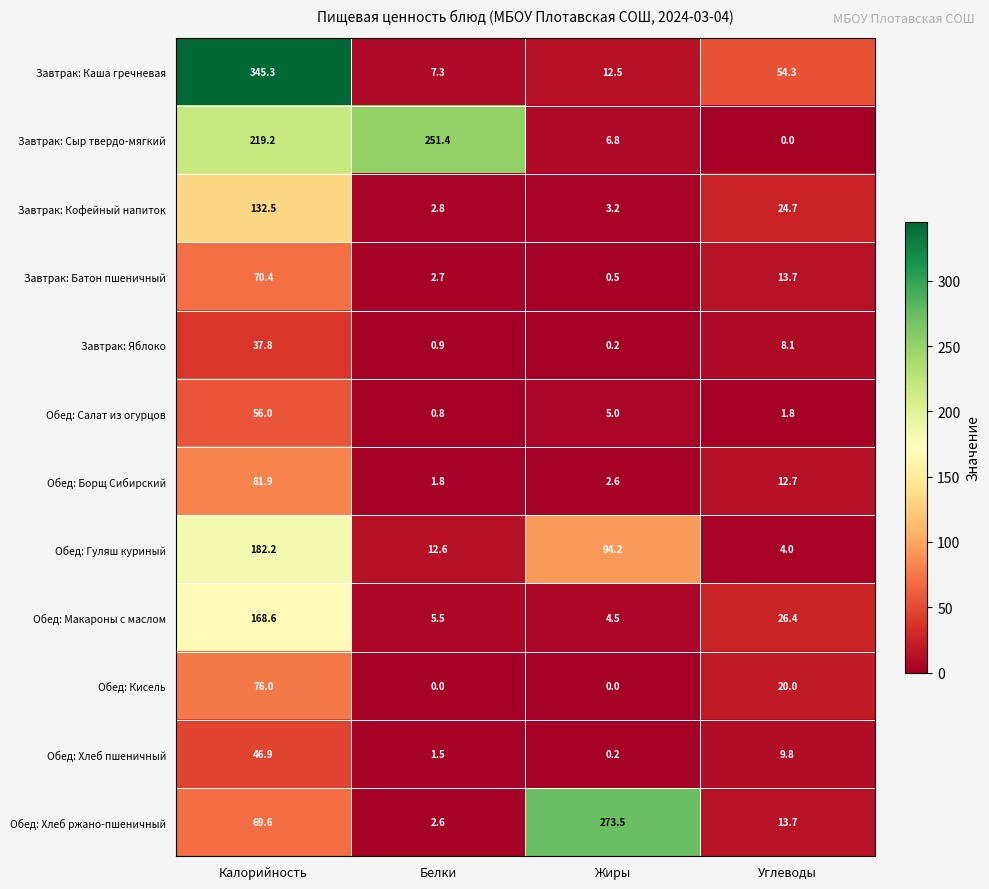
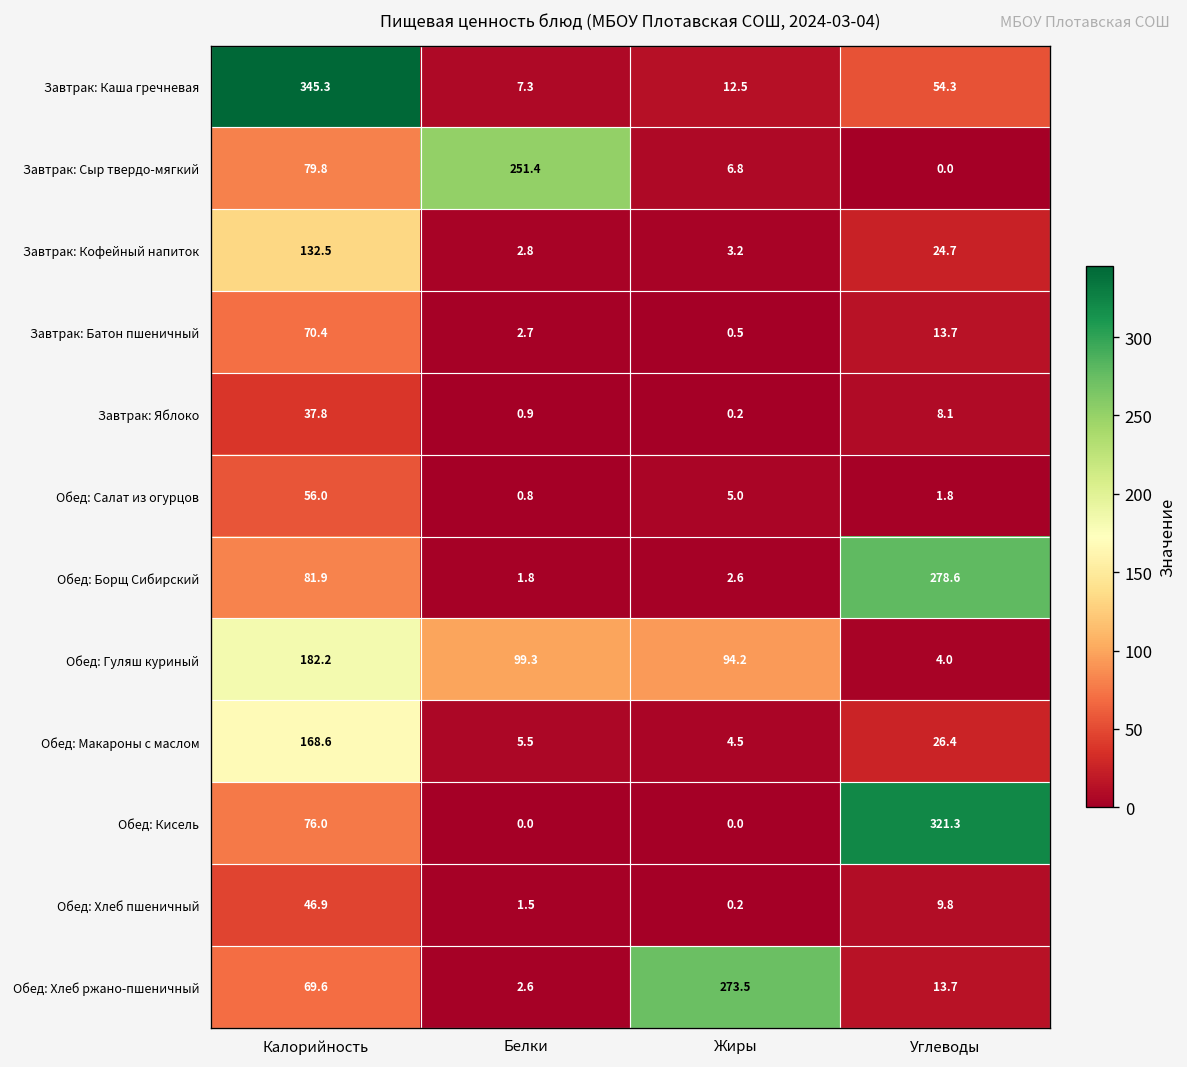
Завтрак: Сыр твердо-мягкий, Калорийность: 219.2 -> 79.8
Обед: Борщ Сибирский, Углеводы: 12.7 -> 278.6
Обед: Гуляш куриный, Белки: 12.6 -> 99.3
Обед: Кисель, Углеводы: 20.0 -> 321.3
